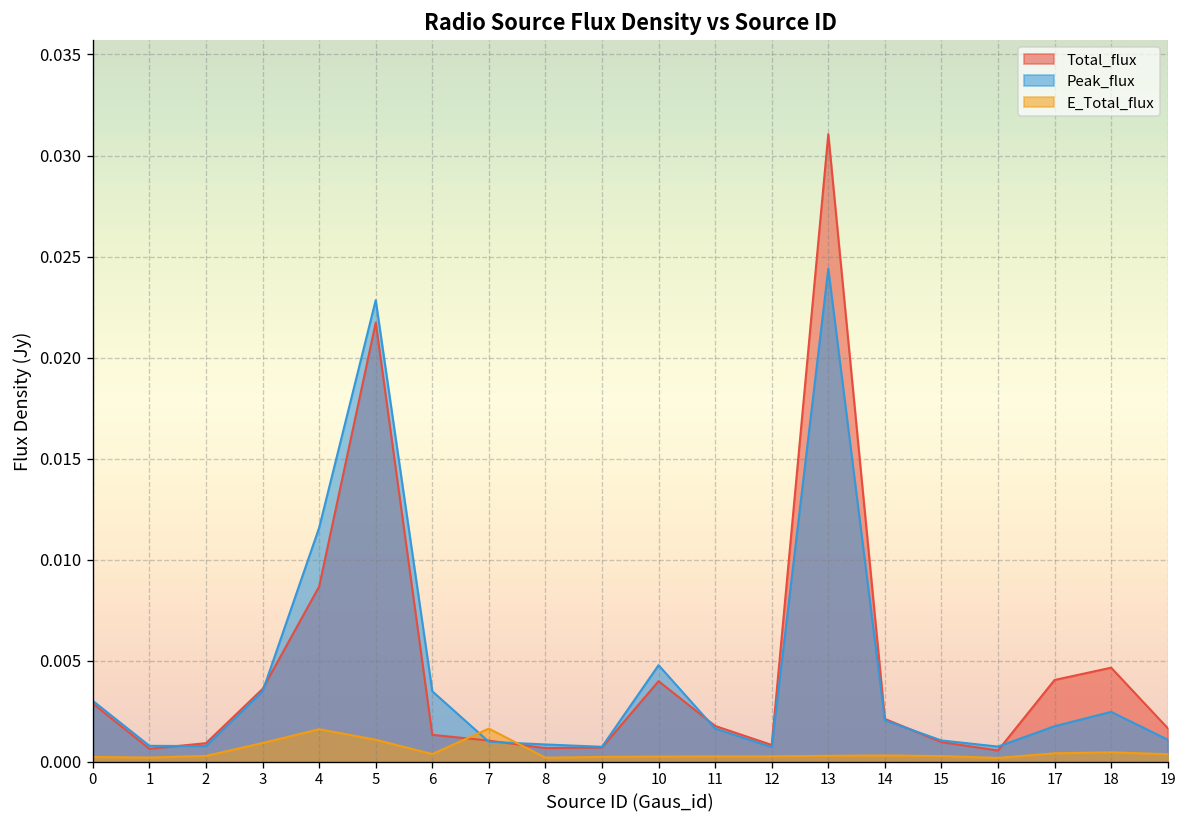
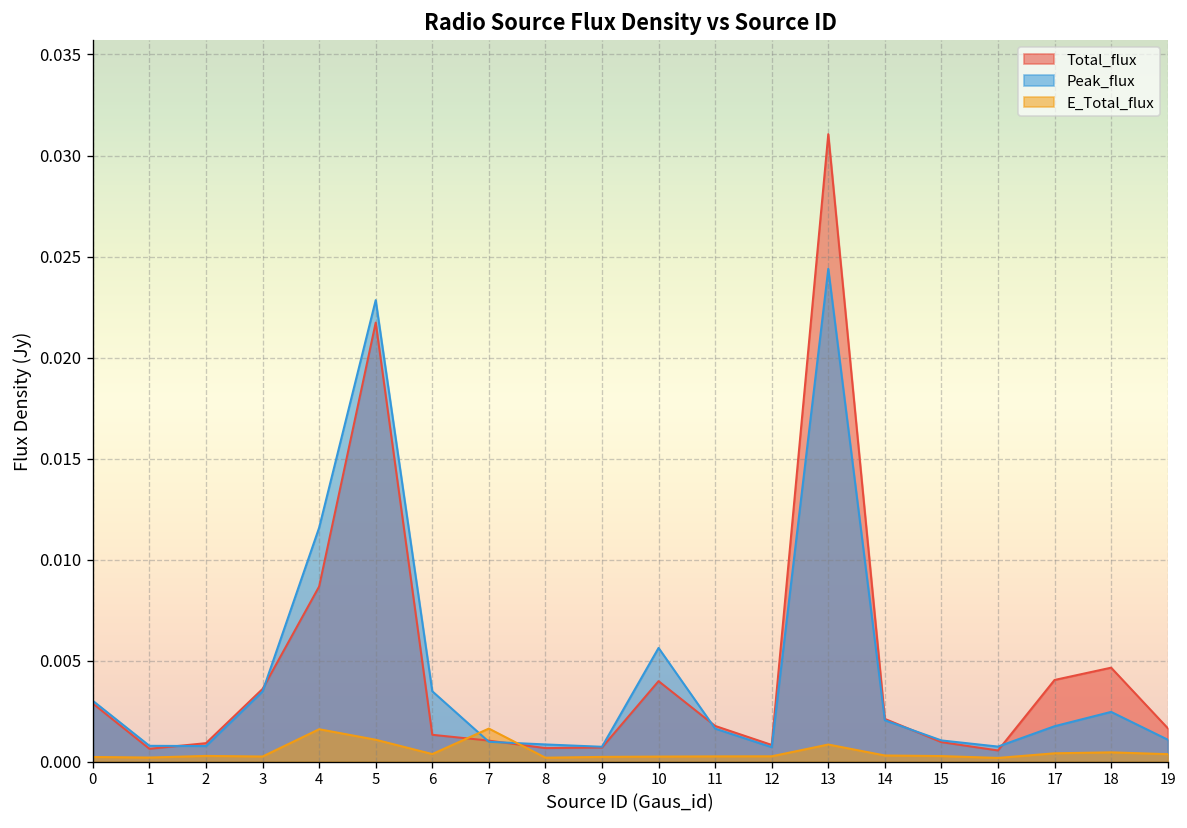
E_Total_flux, 3: 0.0009 -> 0.0003
Peak_flux, 10: 0.0048 -> 0.0056
E_Total_flux, 13: 0.0003 -> 0.0008
